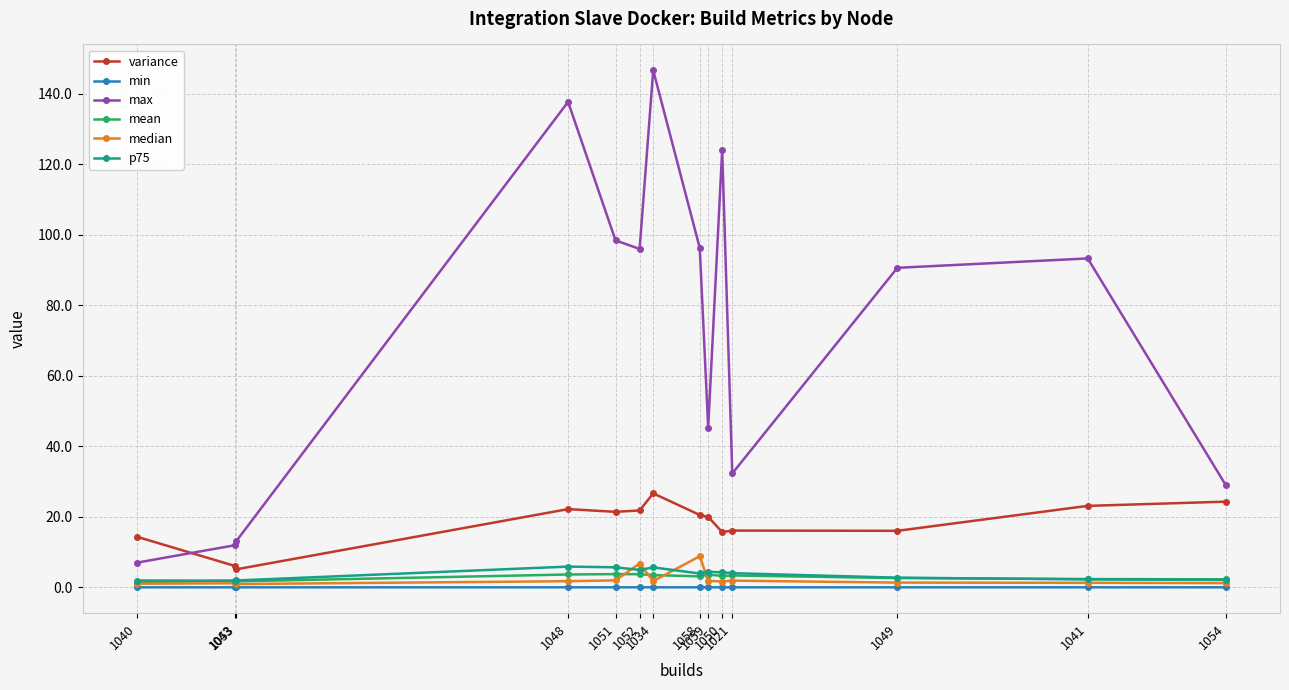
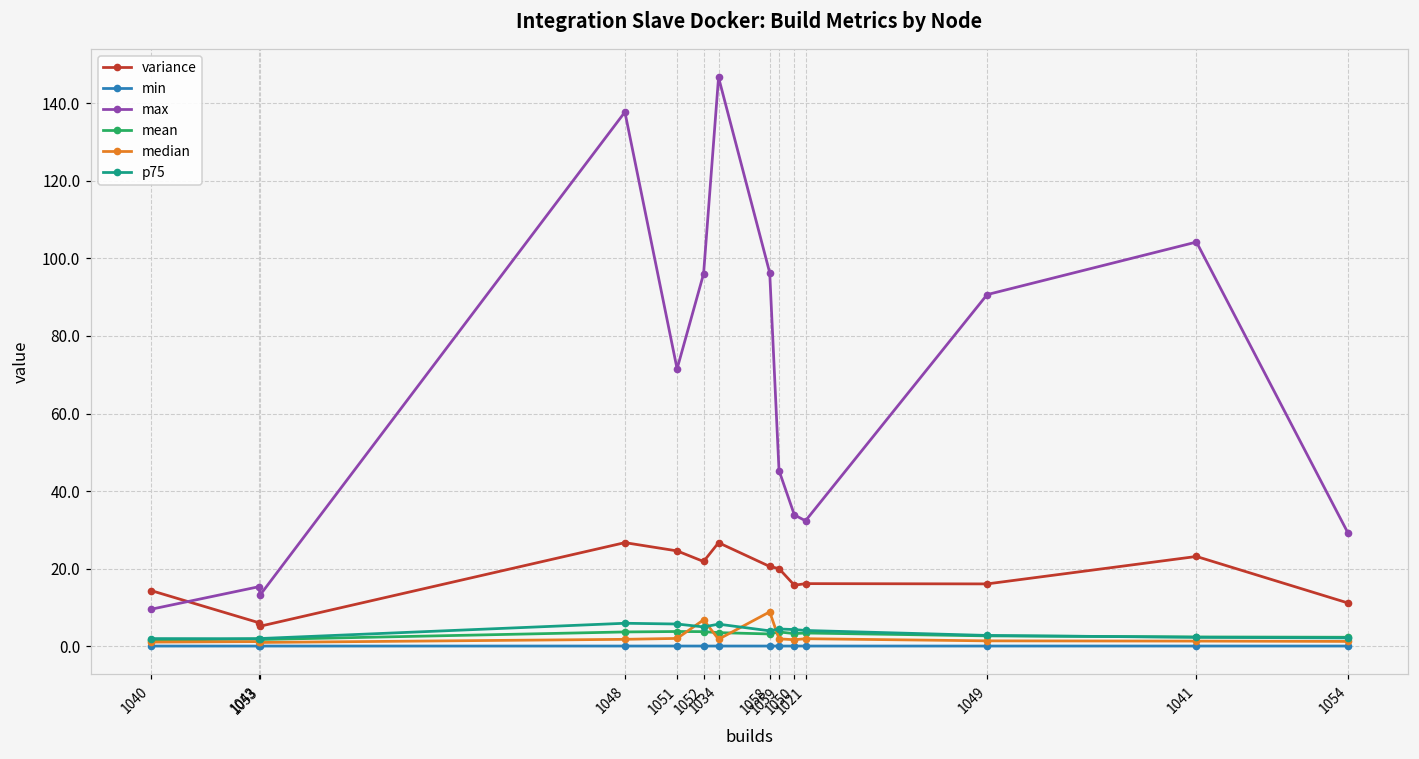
max, 1040: 7 -> 10
max, 1043: 12 -> 15
variance, 1048: 22 -> 27
variance, 1051: 21 -> 25
max, 1051: 98 -> 72
max, 1050: 124 -> 34
max, 1041: 93 -> 104
variance, 1054: 24 -> 11
